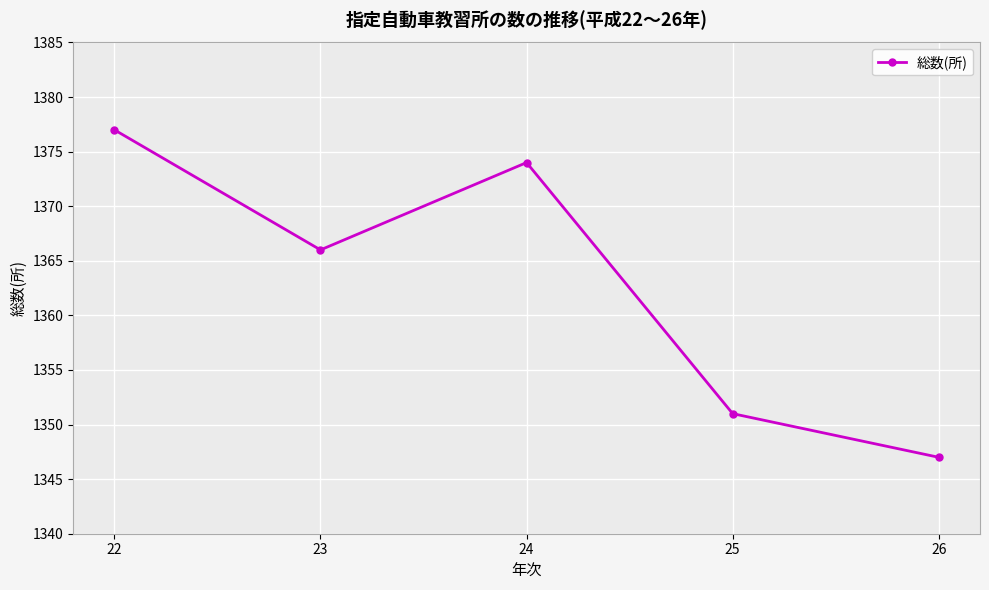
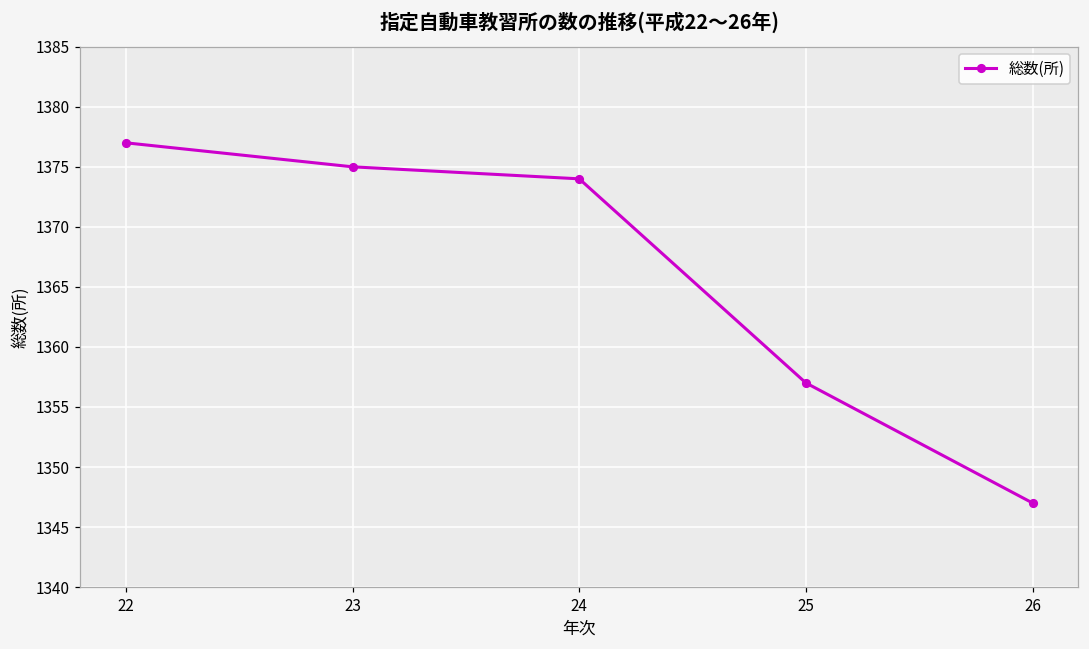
23: 1366 -> 1375
25: 1351 -> 1357
